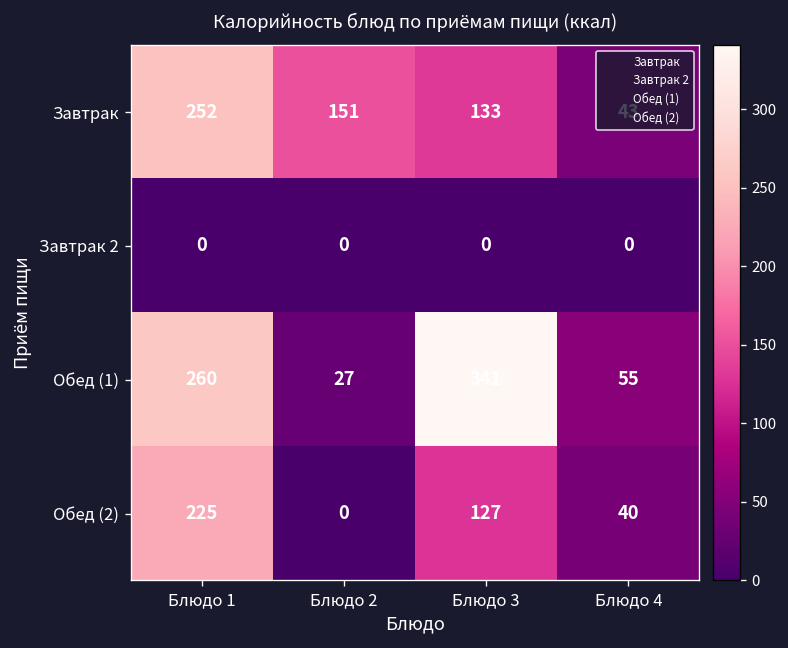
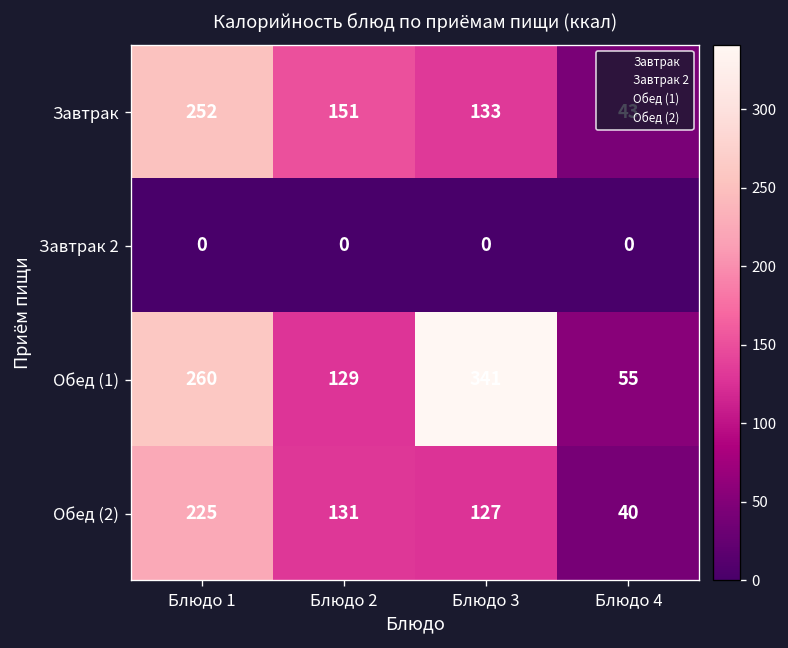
Обед (1), Блюдо 2: 27 -> 129
Обед (2), Блюдо 2: 0 -> 131
